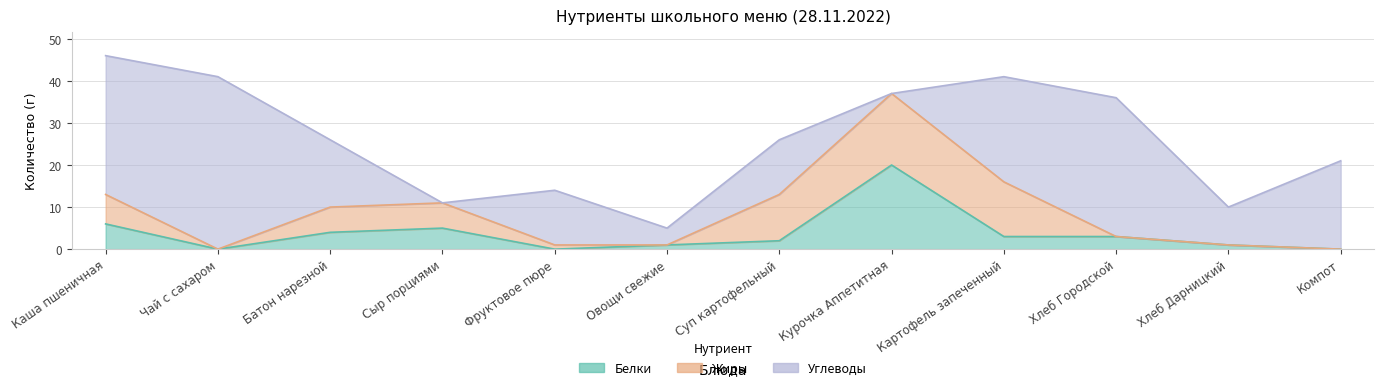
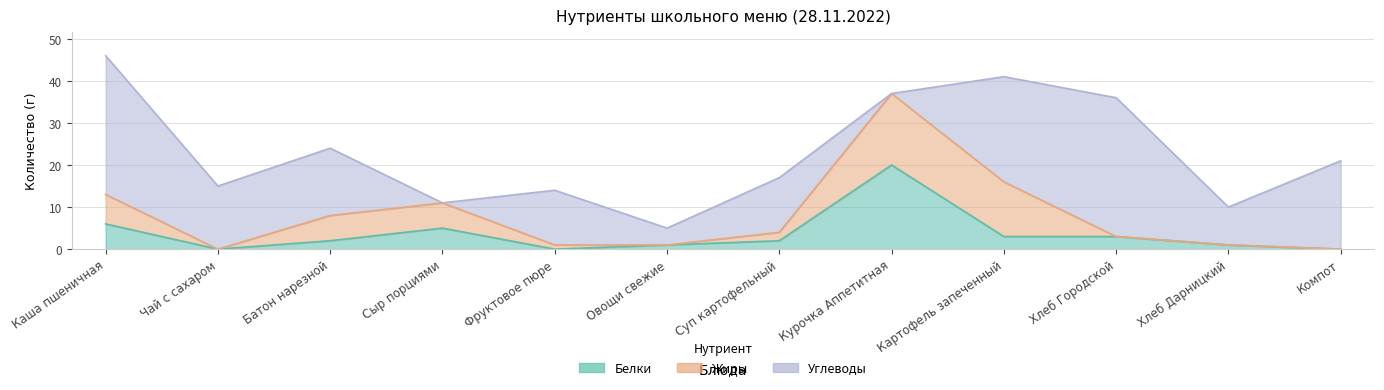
Углеводы, Чай с сахаром: 41 -> 15
Белки, Батон нарезной: 4 -> 2
Жиры, Суп картофельный: 11 -> 2
